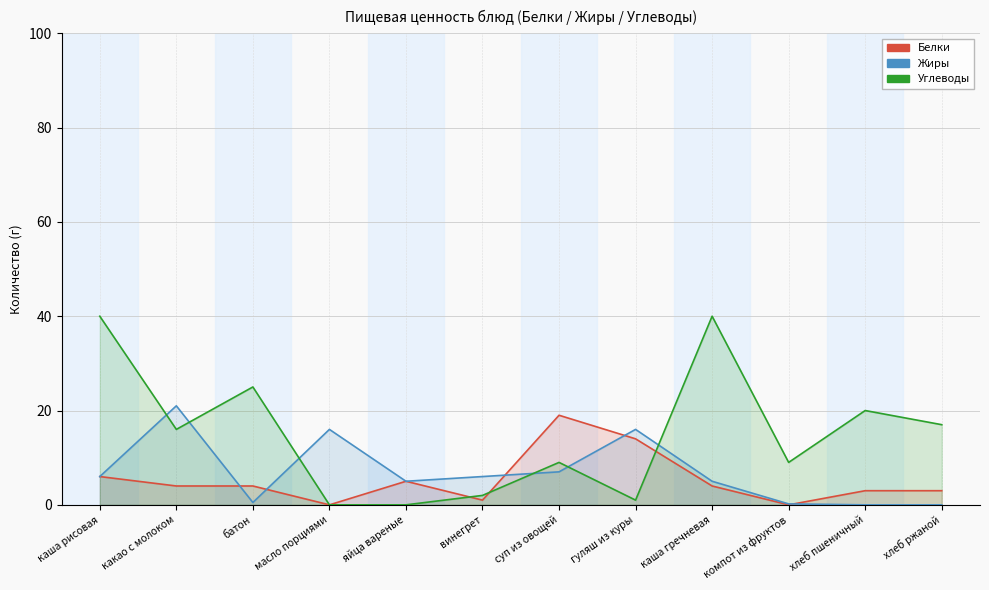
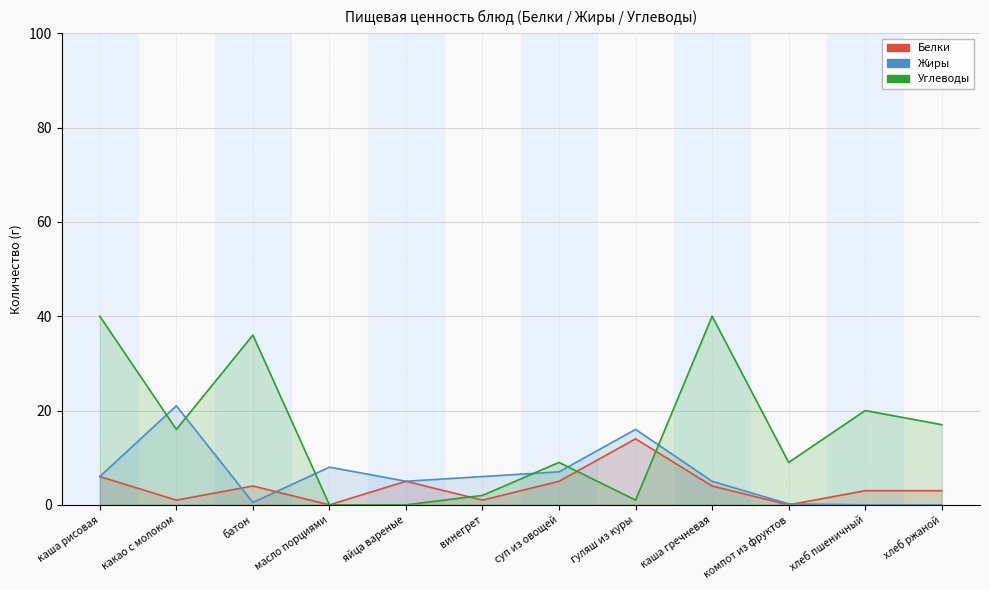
Белки, какао с молоком: 4 -> 1
Углеводы, батон: 25 -> 36
Жиры, масло порциями: 16 -> 8
Белки, суп из овощей: 19 -> 5
